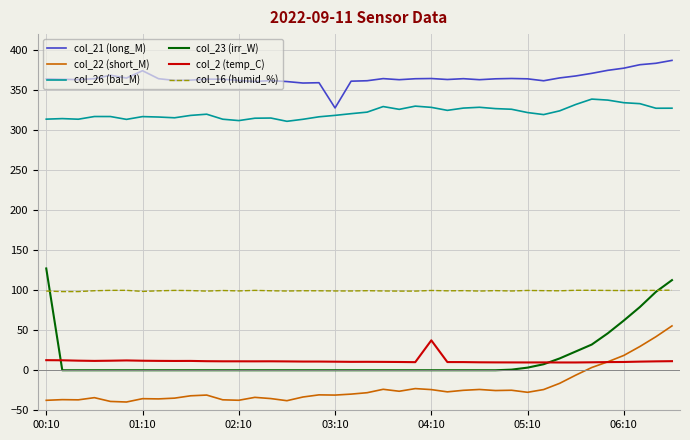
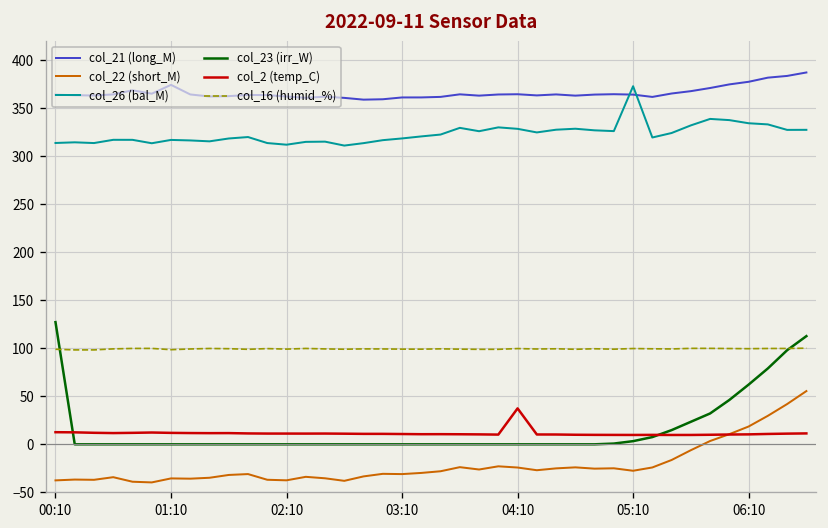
col_21 (long_M), 03:10: 330 -> 360
col_26 (bal_M), 05:10: 320 -> 370
